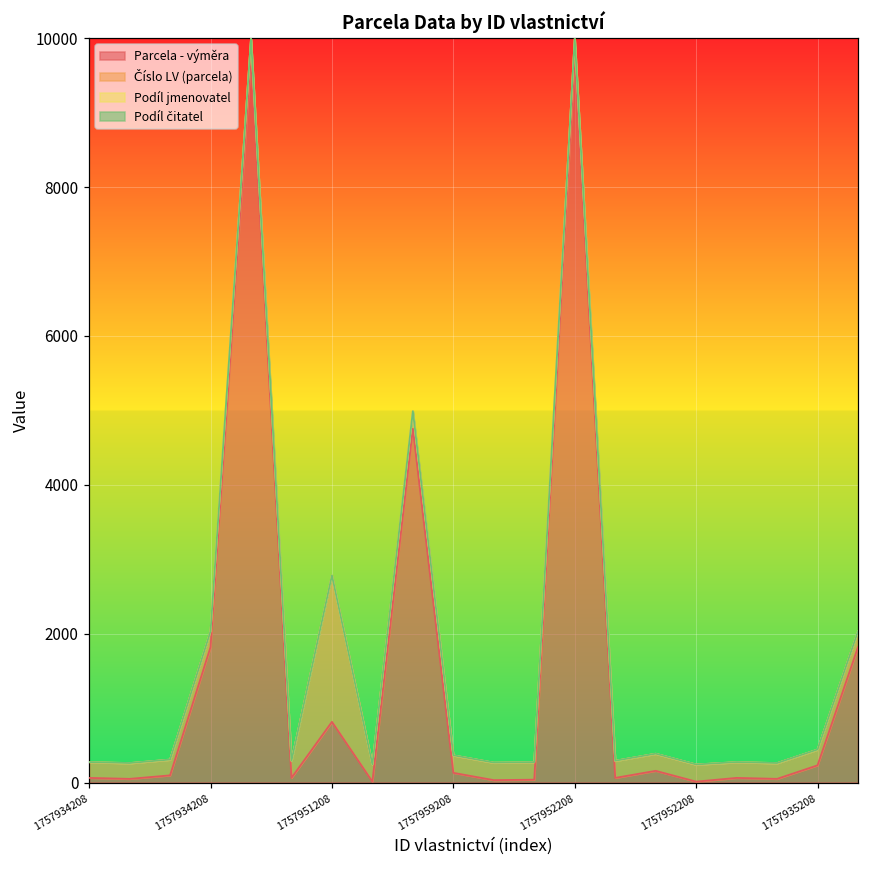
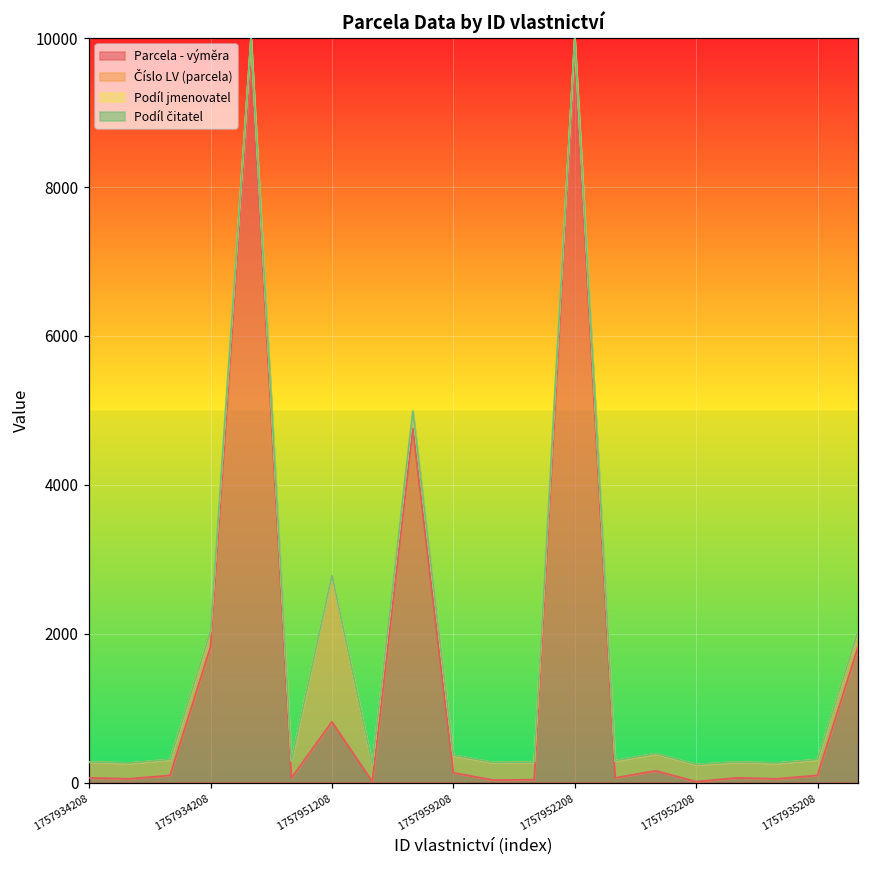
Parcela - výměra, 1757935208: 200 -> 100
